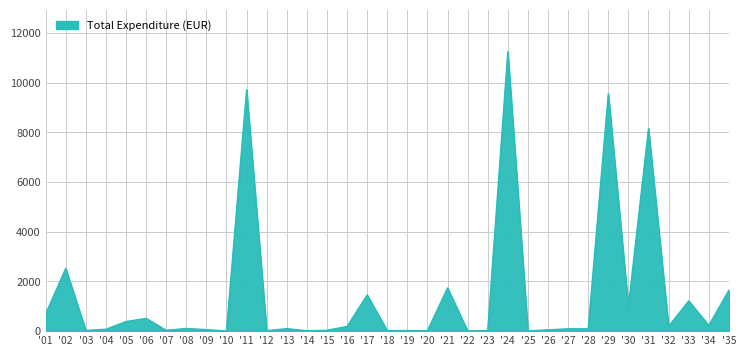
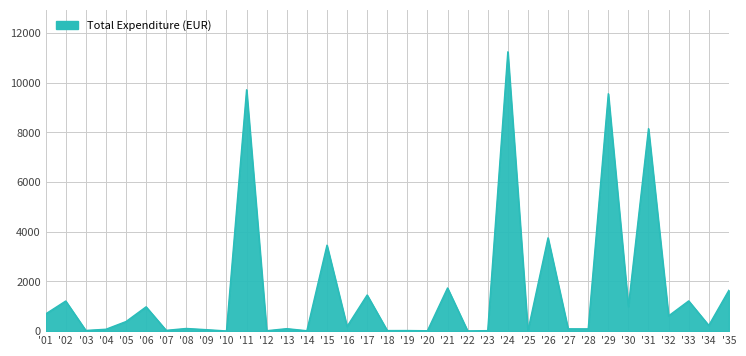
'02: 2500 -> 1200
'06: 500 -> 1000
'15: 0 -> 3500
'26: 100 -> 3800
'32: 200 -> 600
